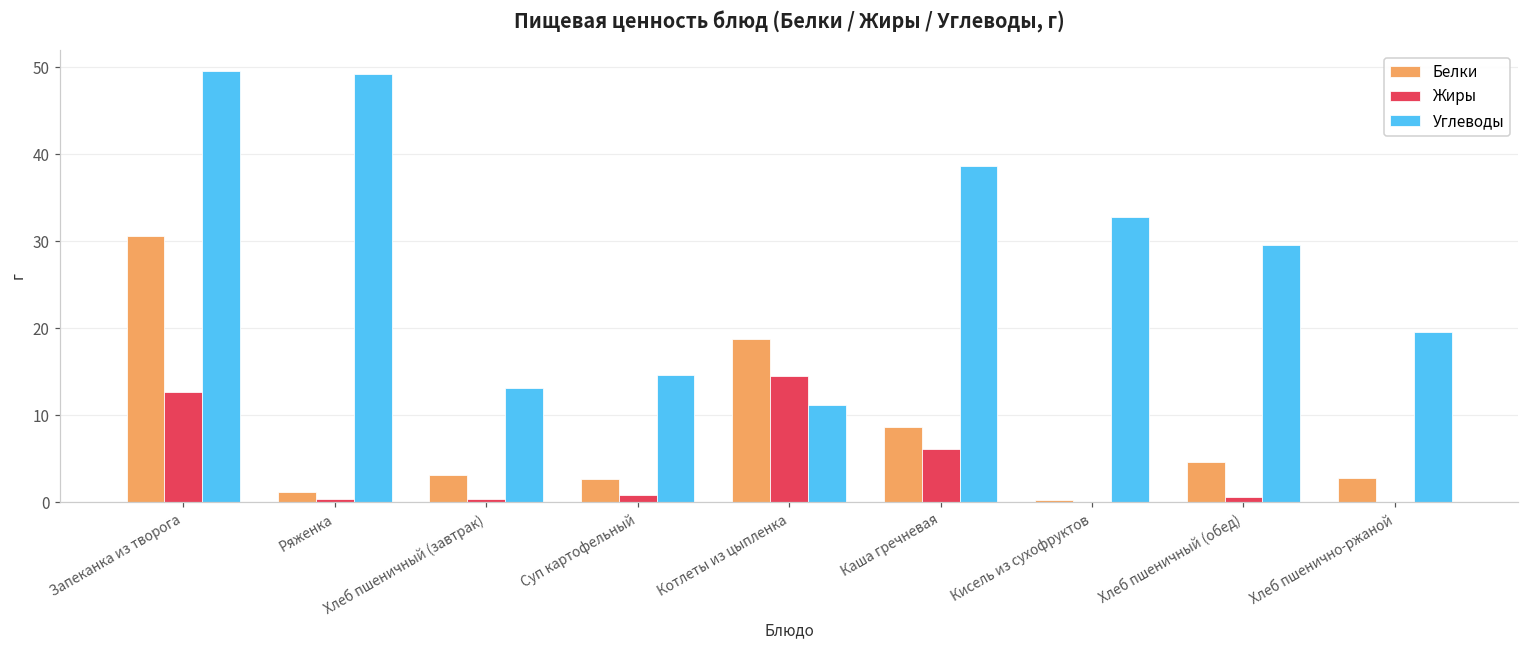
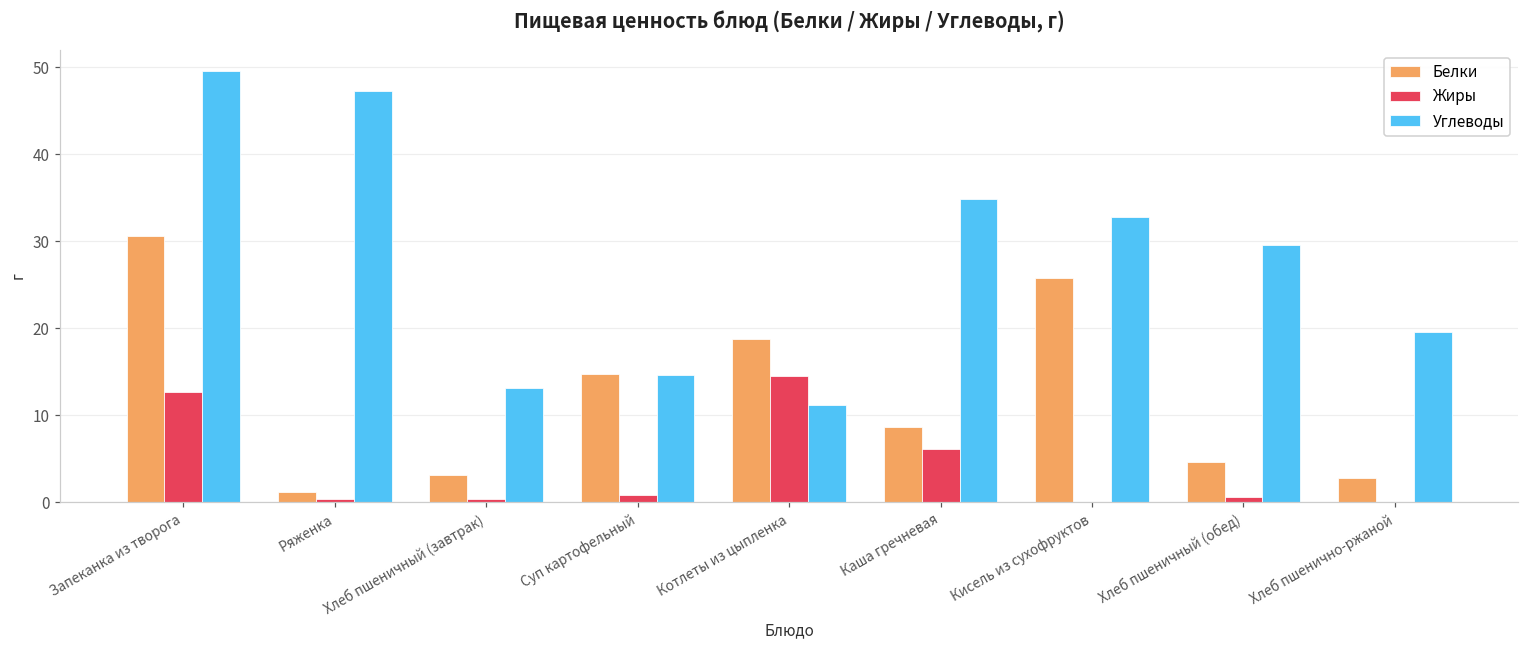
Углеводы, Ряженка: 49 -> 47
Белки, Суп картофельный: 3 -> 15
Углеводы, Каша гречневая: 39 -> 35
Белки, Кисель из сухофруктов: 0 -> 26
